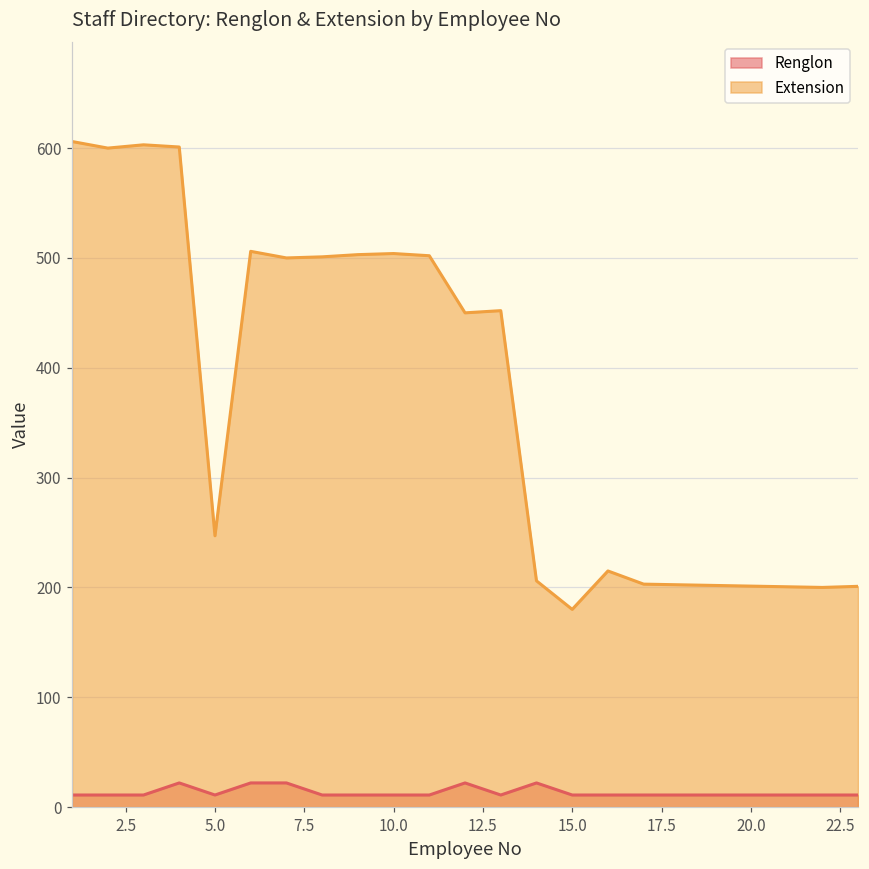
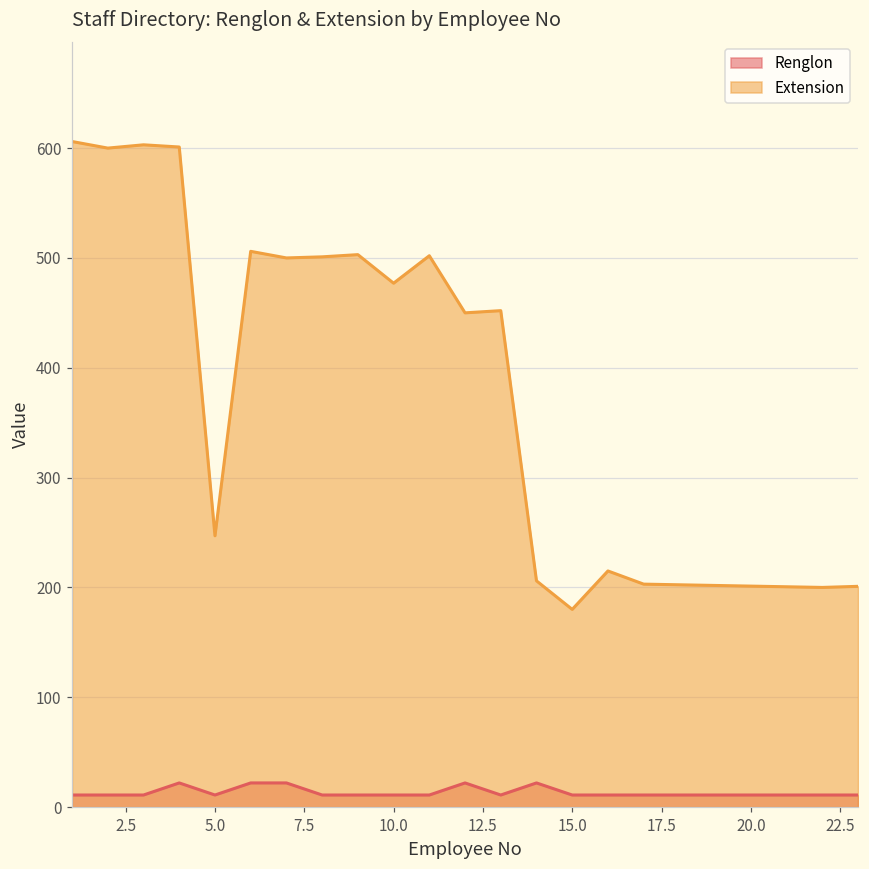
Extension, 10.0: 500 -> 480
